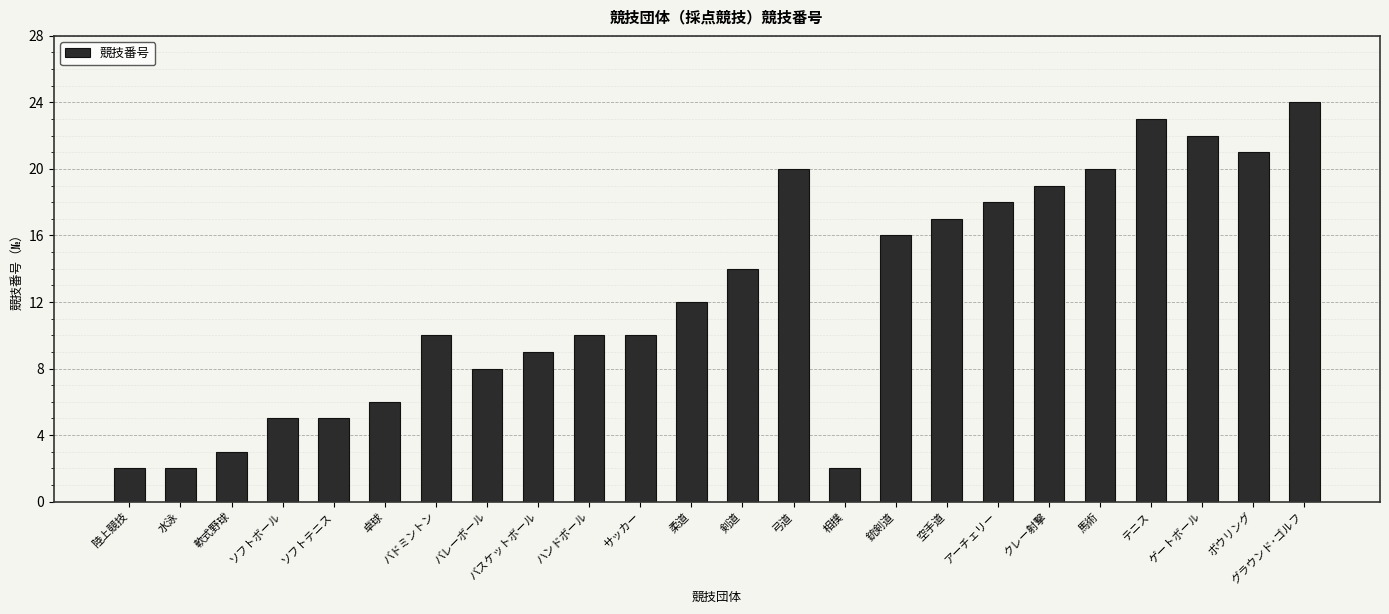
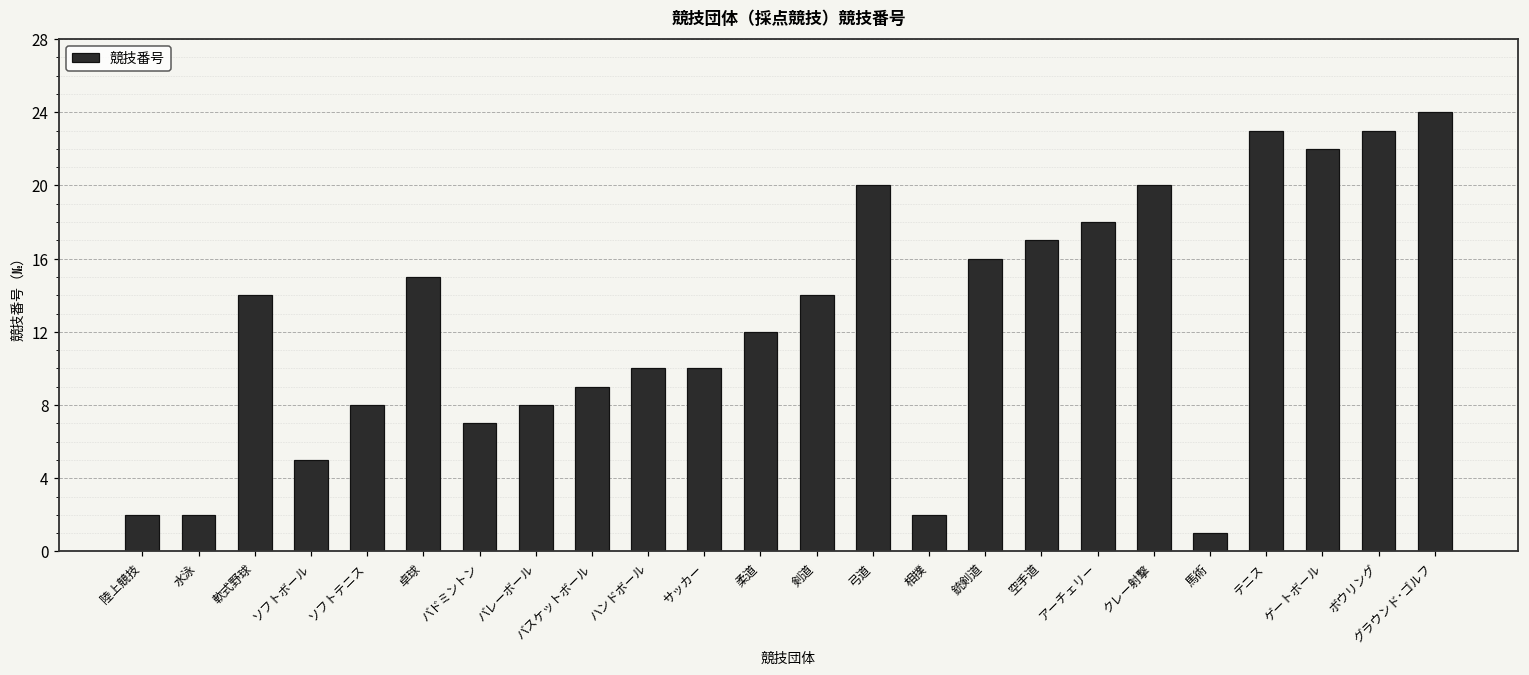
軟式野球: 3 -> 14
ソフトテニス: 5 -> 8
卓球: 6 -> 15
バドミントン: 10 -> 7
クレー射撃: 19 -> 20
馬術: 20 -> 1
ボウリング: 21 -> 23
